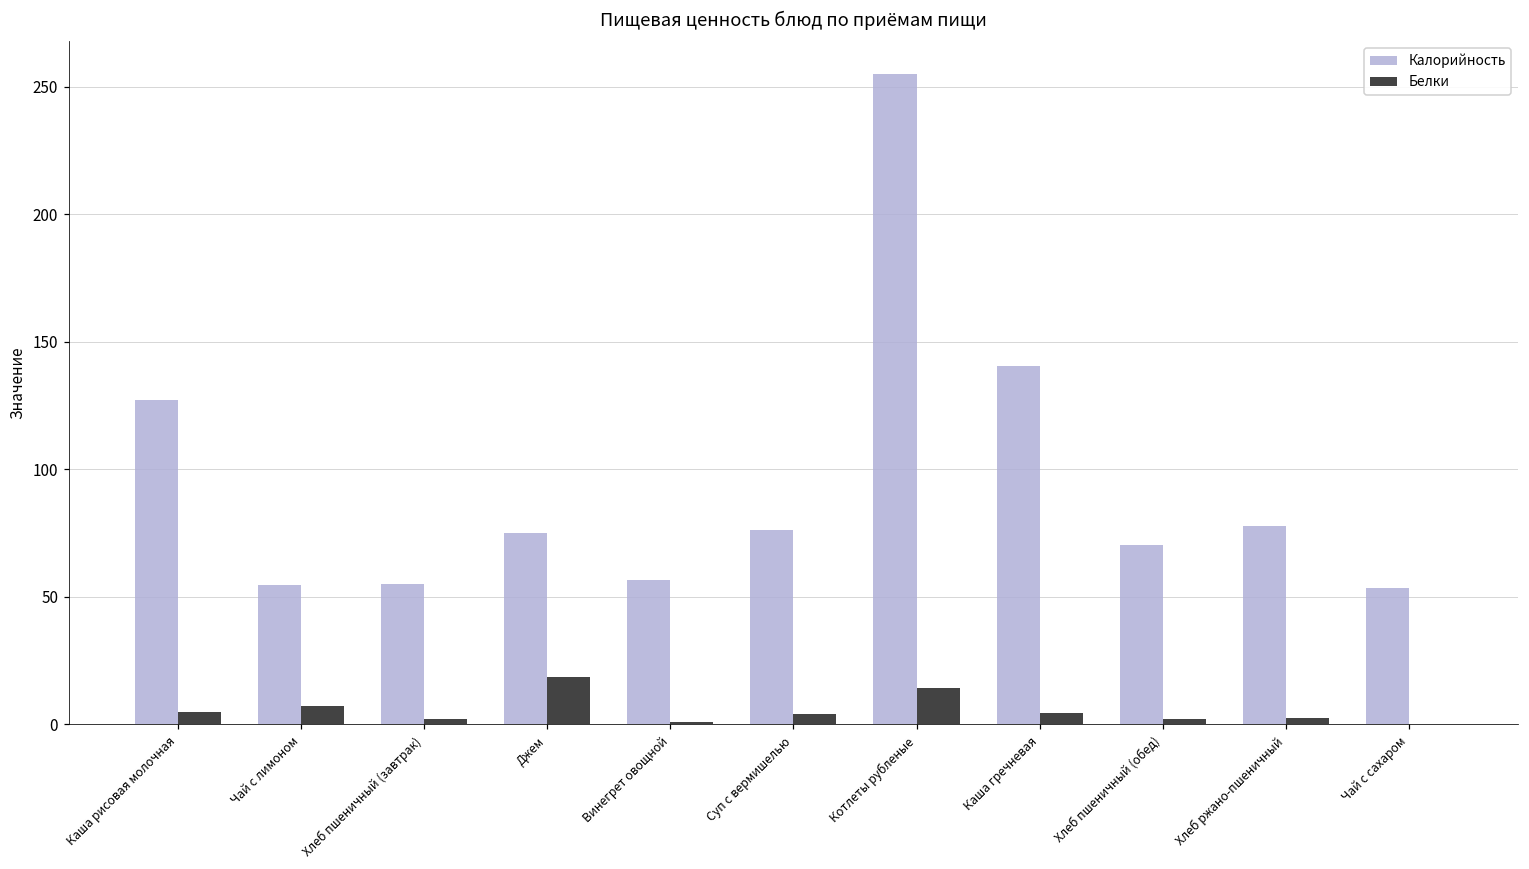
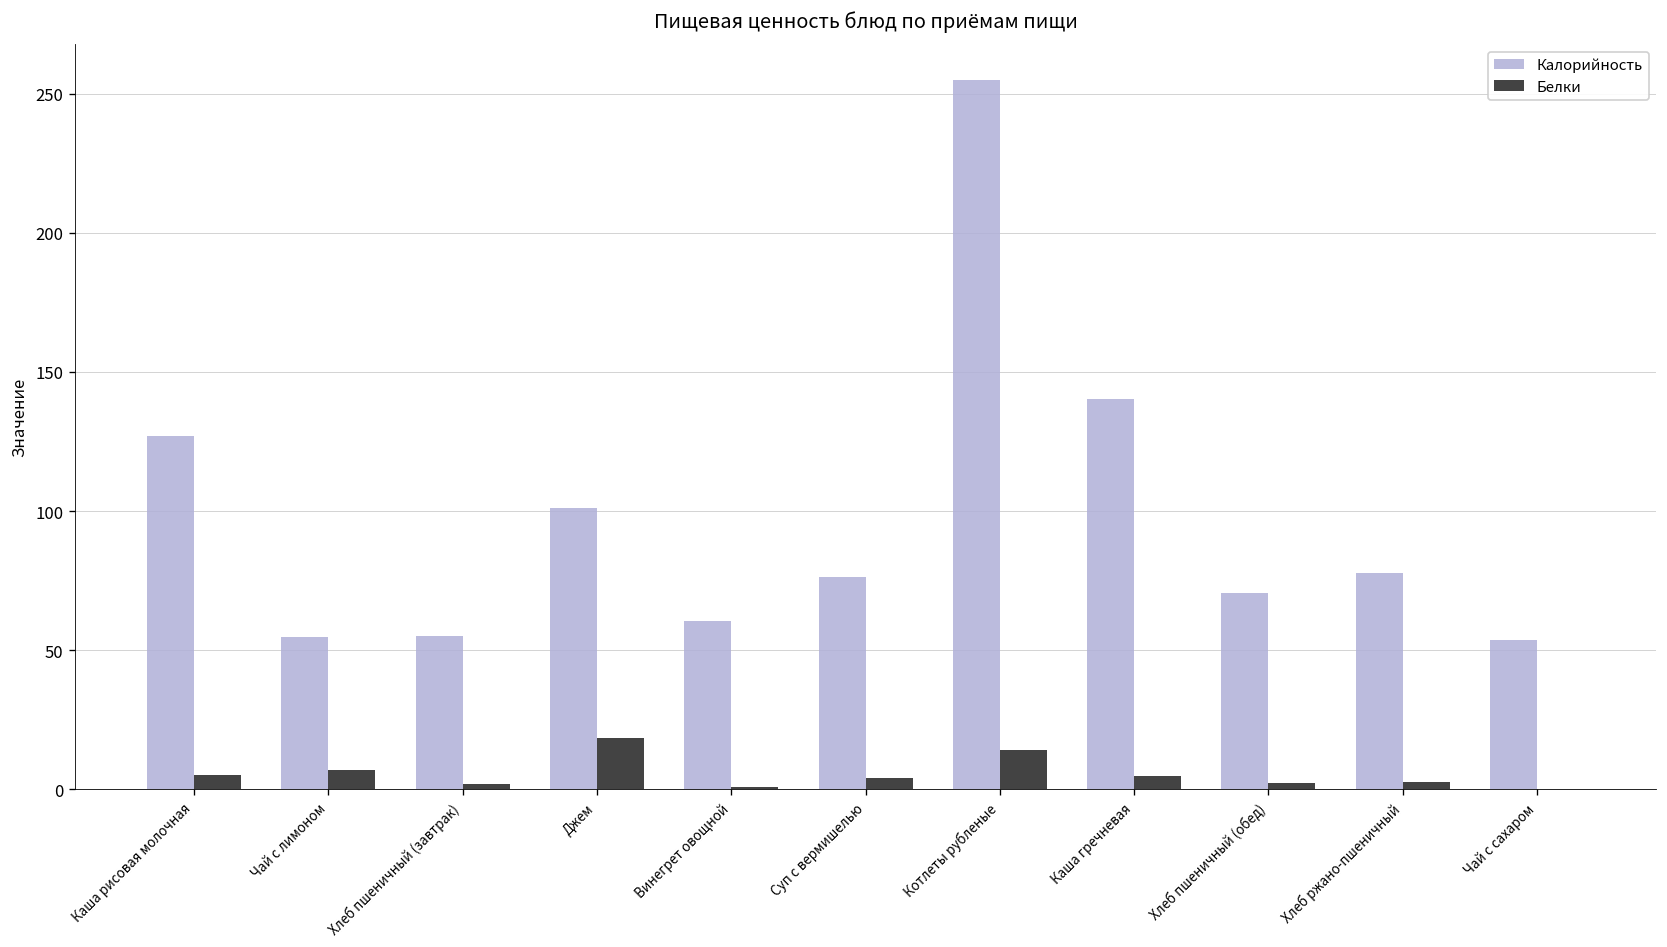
Калорийность, Джем: 75 -> 101
Калорийность, Винегрет овощной: 57 -> 60
